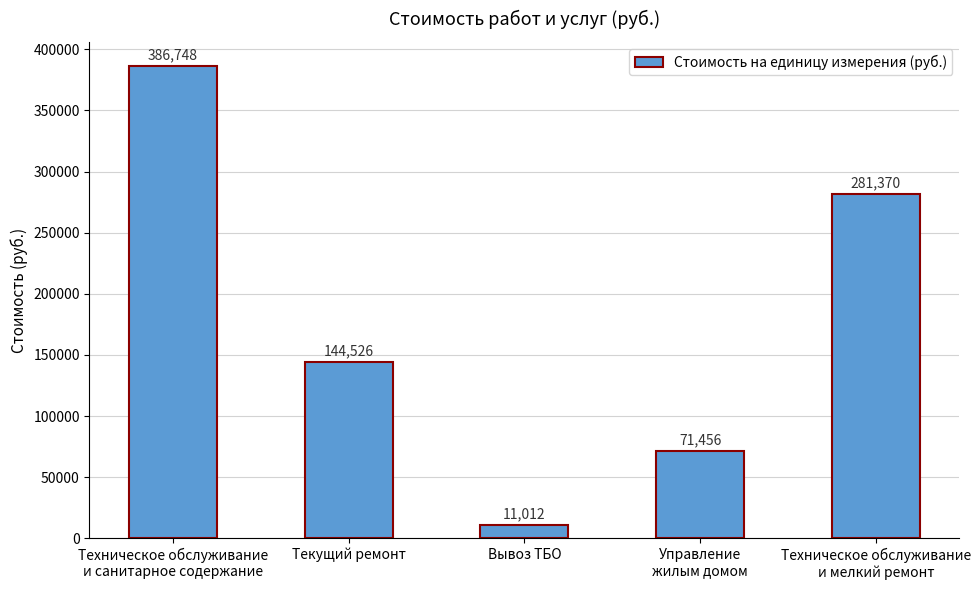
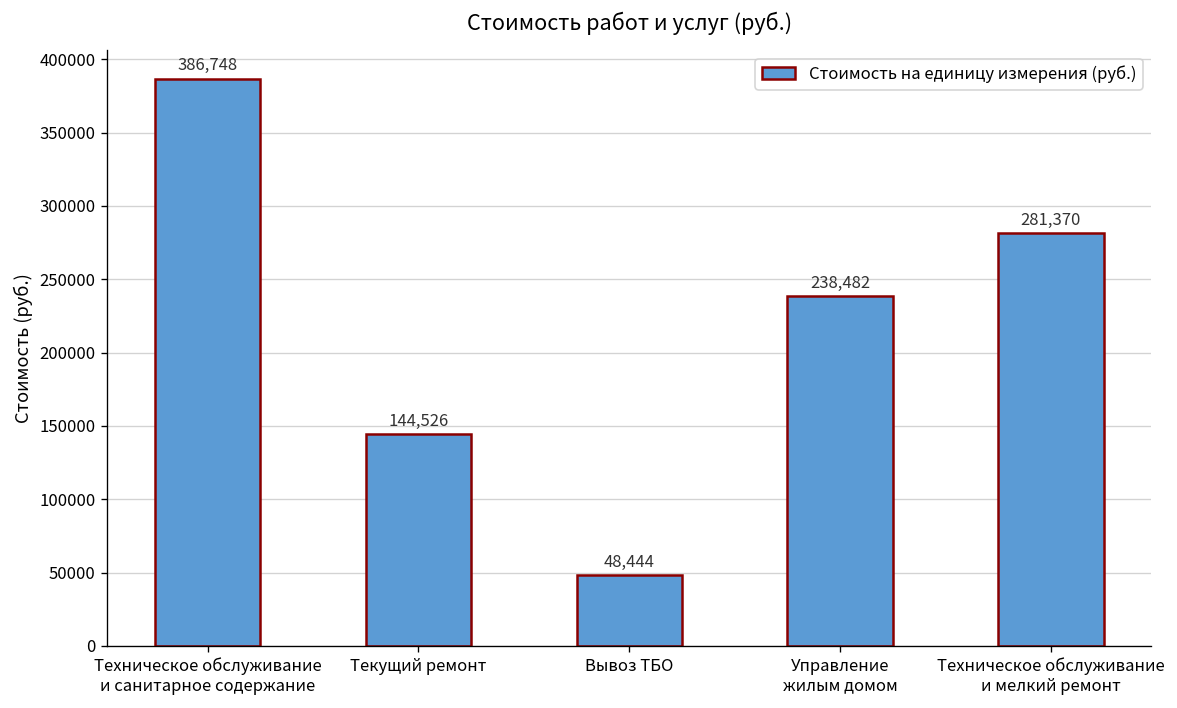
Вывоз ТБО: 11,012 -> 48,444
Управление жилым домом: 71,456 -> 238,482
